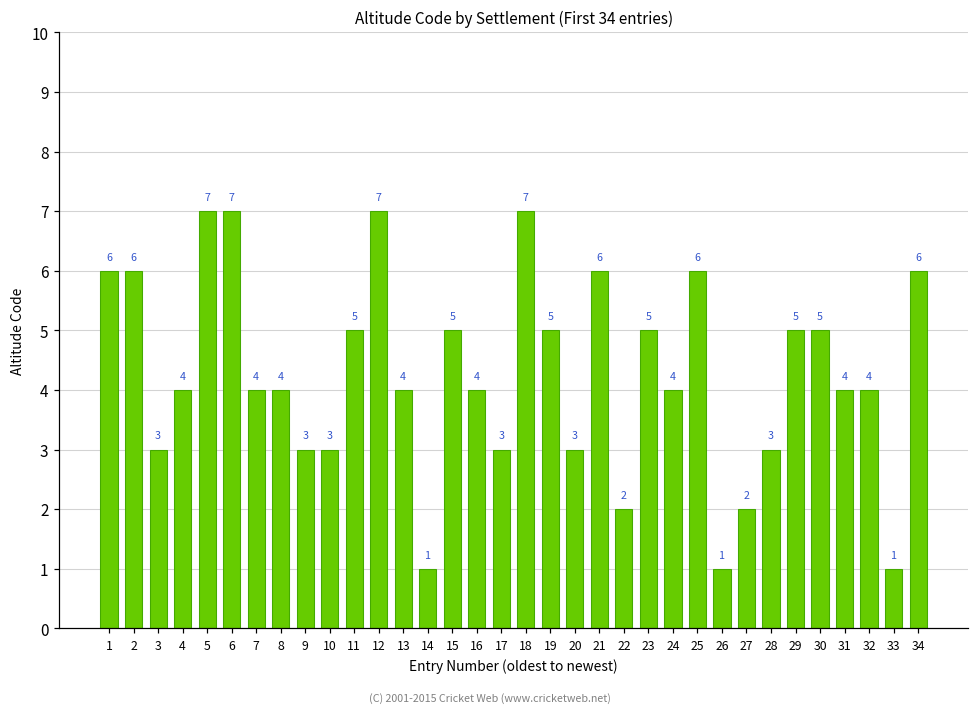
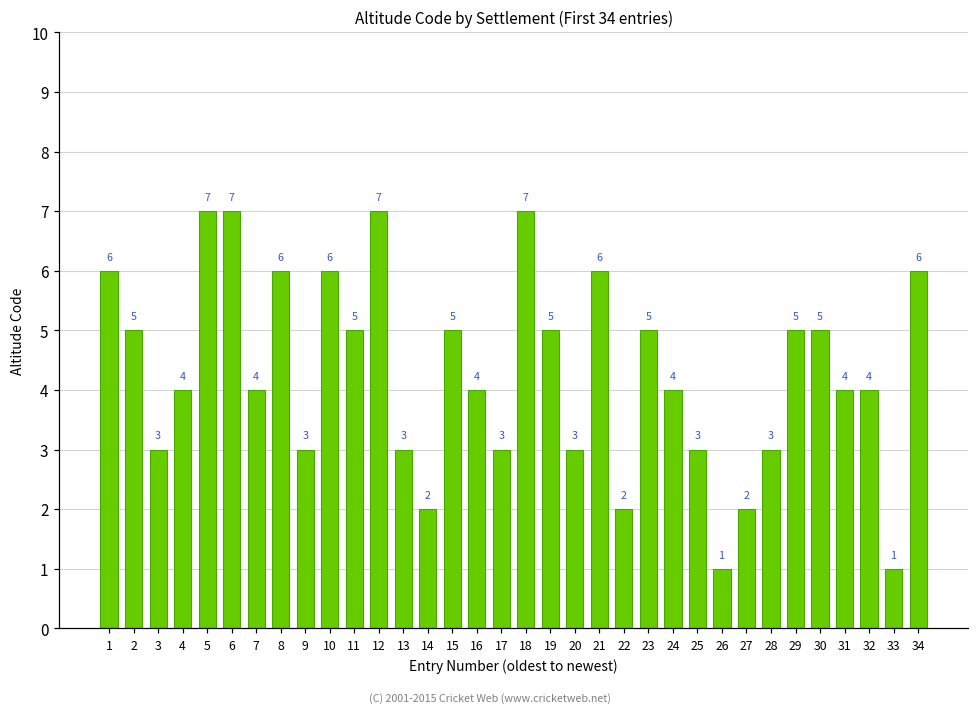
2: 6 -> 5
8: 4 -> 6
10: 3 -> 6
13: 4 -> 3
14: 1 -> 2
25: 6 -> 3
